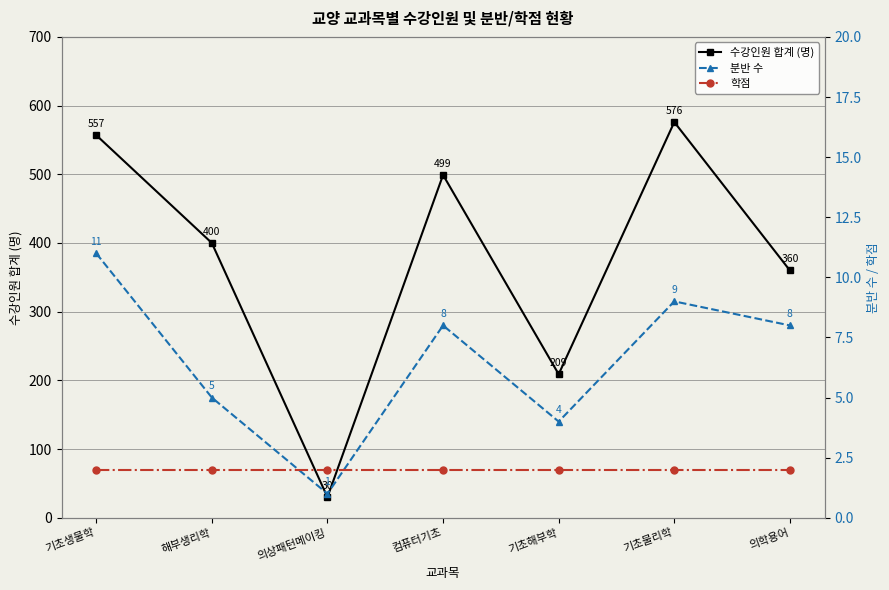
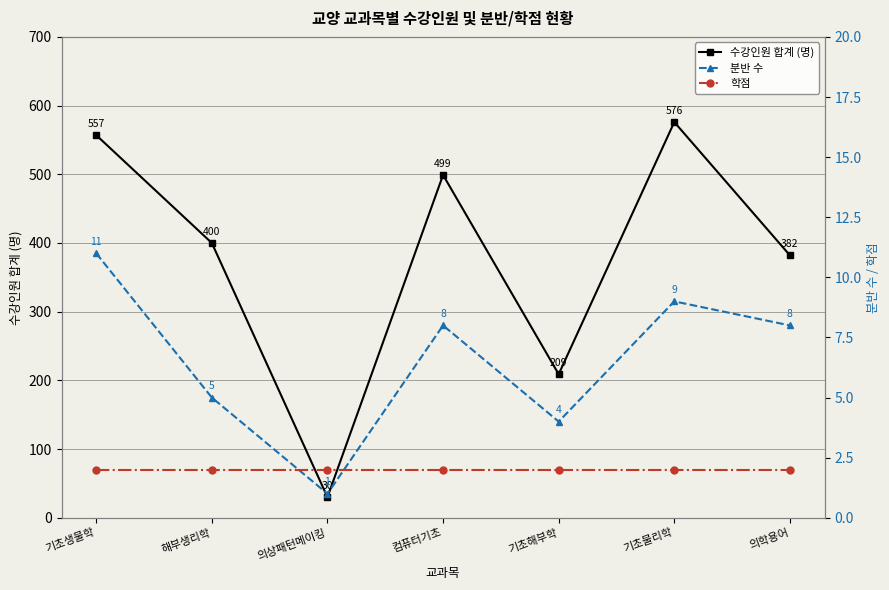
수강인원 합계 (명), 의학용어: 360 -> 382
